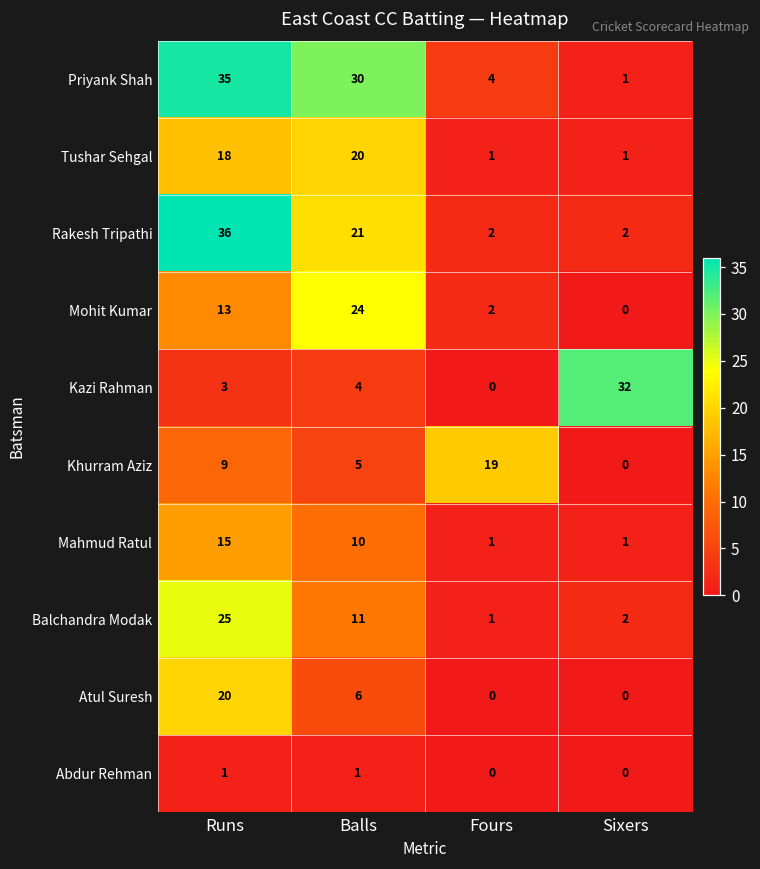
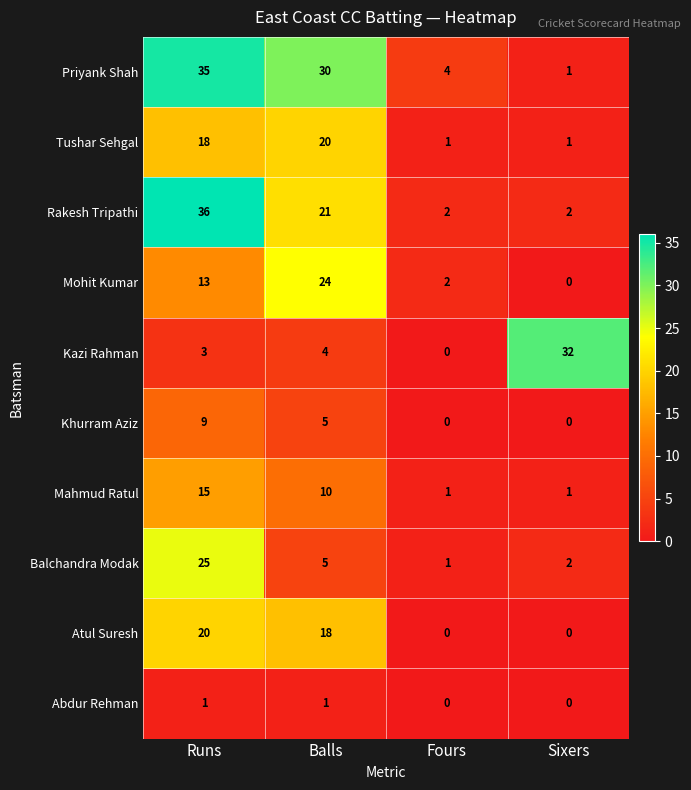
Khurram Aziz, Fours: 19 -> 0
Balchandra Modak, Balls: 11 -> 5
Atul Suresh, Balls: 6 -> 18
